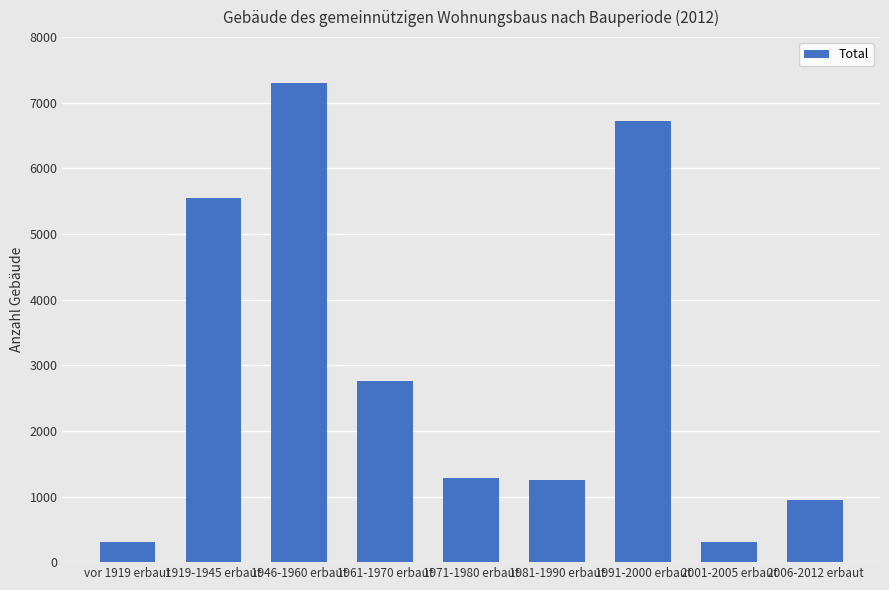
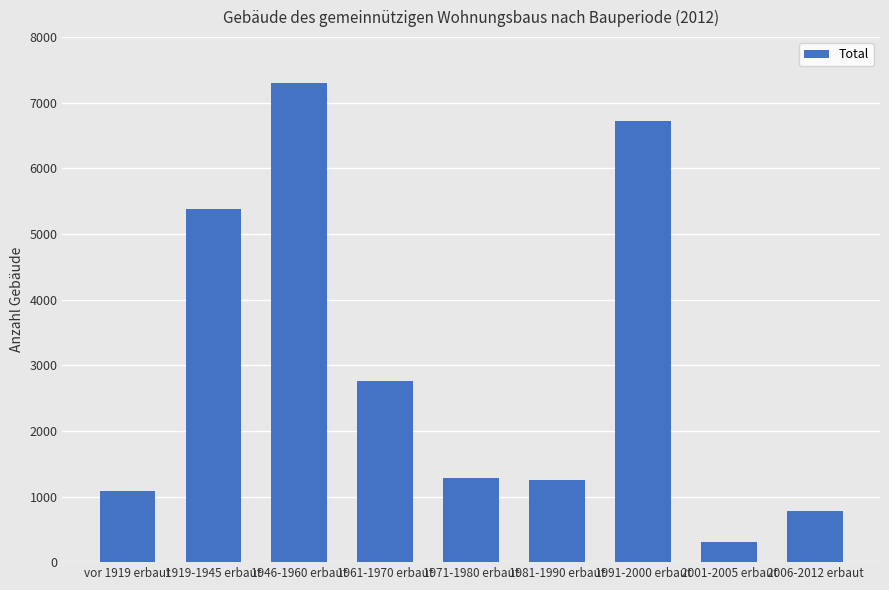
vor 1919 erbaut: 300 -> 1100
1919-1945 erbaut: 5500 -> 5400
2006-2012 erbaut: 900 -> 800
